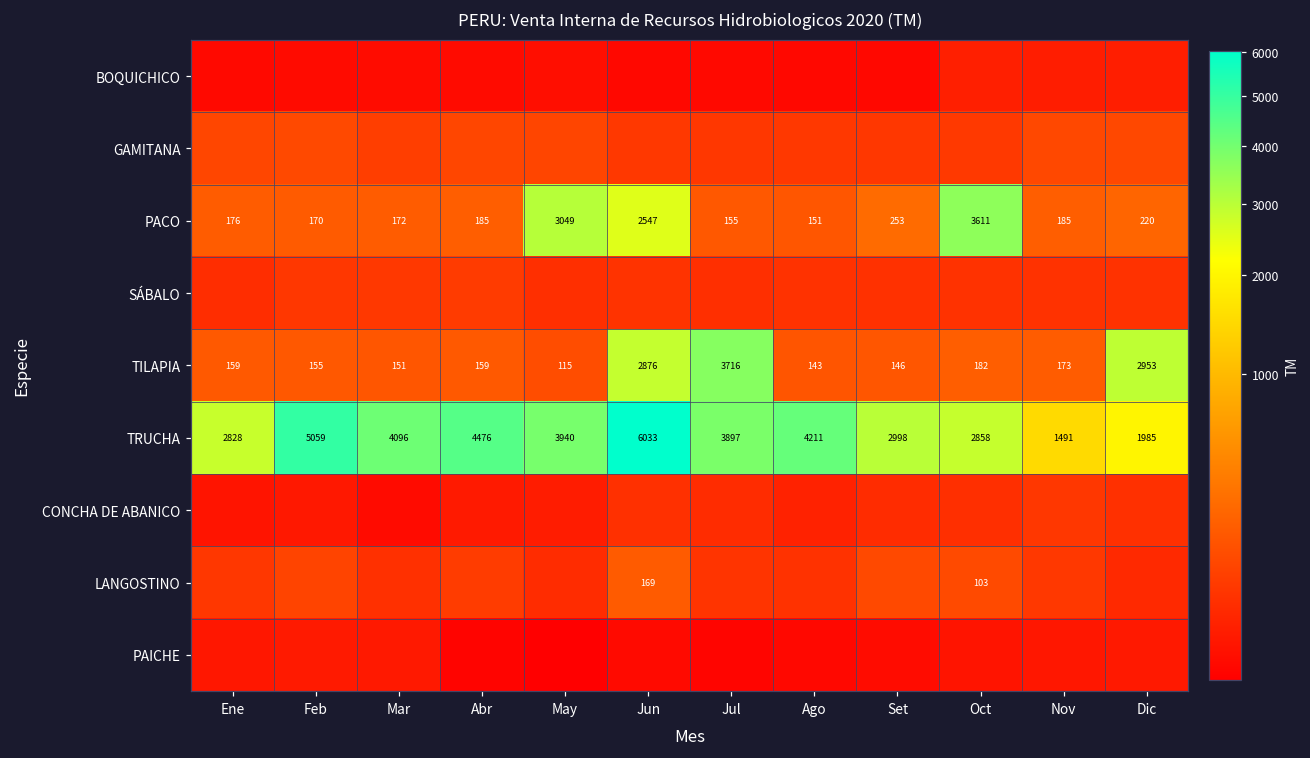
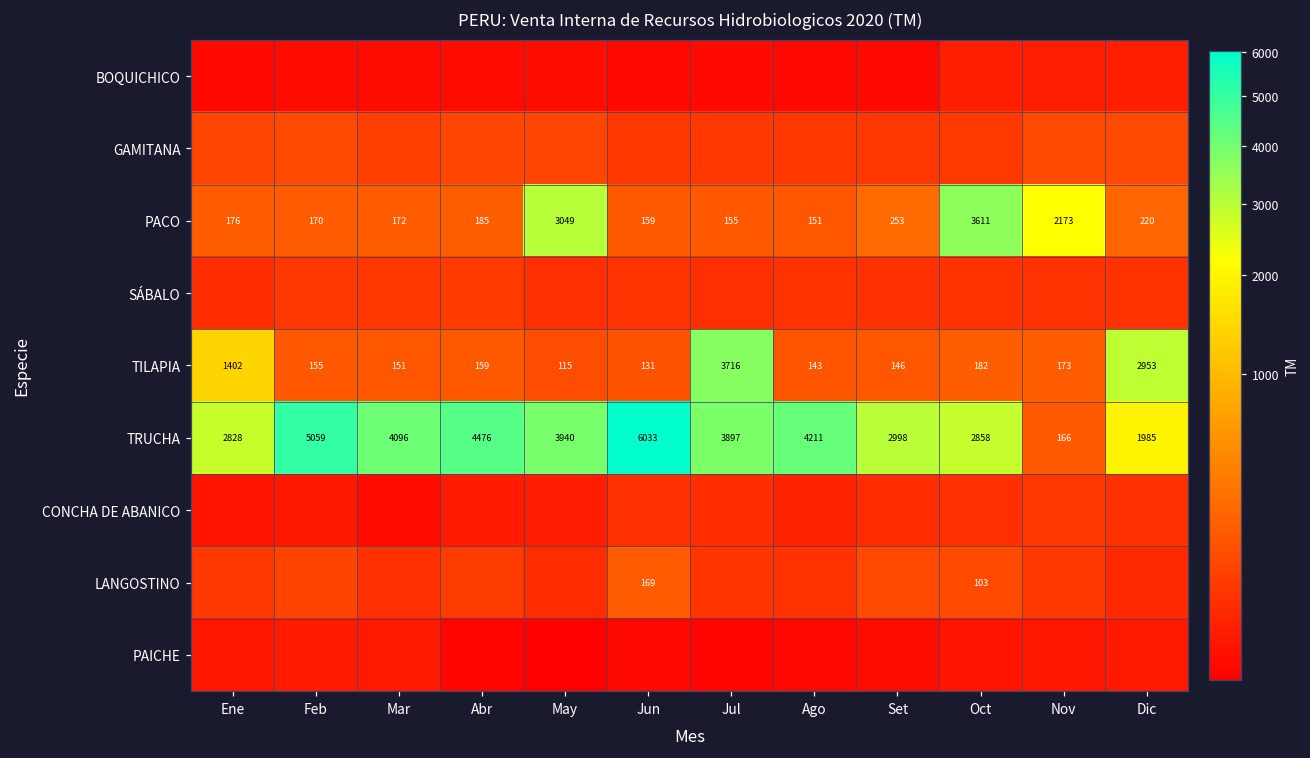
PACO, Jun: 2547 -> 159
PACO, Nov: 185 -> 2173
TILAPIA, Ene: 159 -> 1402
TILAPIA, Jun: 2876 -> 131
TRUCHA, Nov: 1491 -> 166
